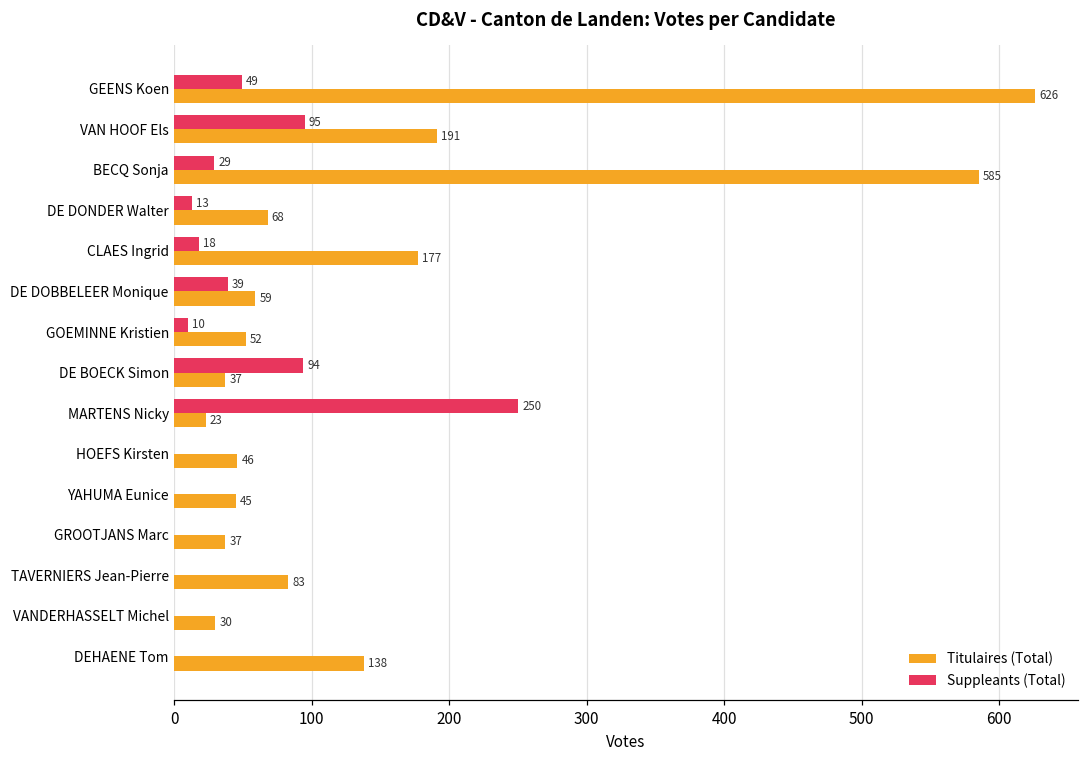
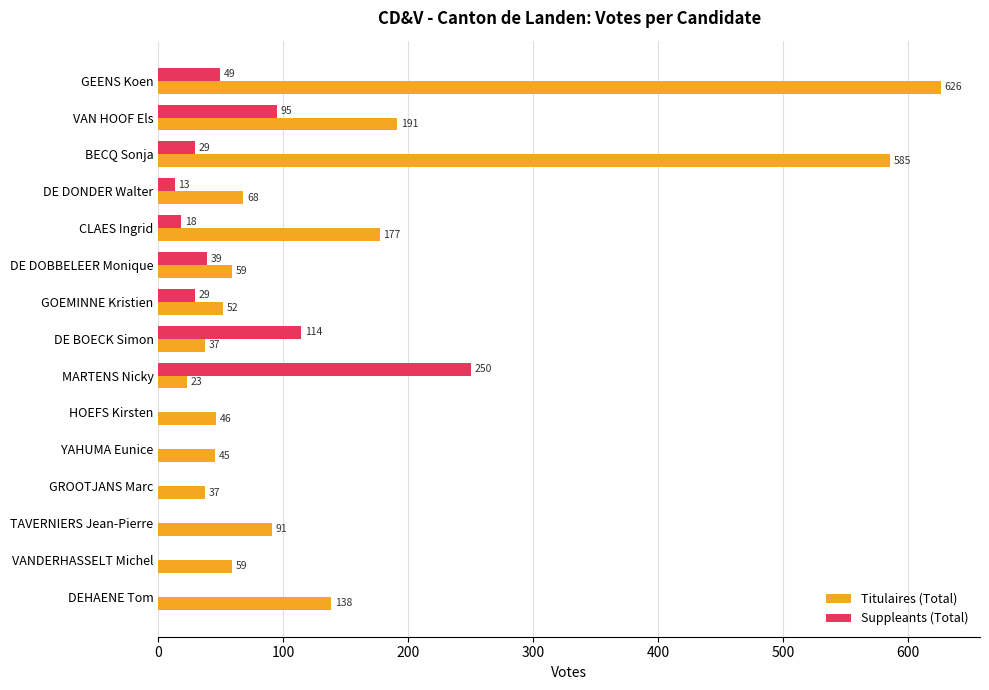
Suppleants (Total), GOEMINNE Kristien: 10 -> 29
Suppleants (Total), DE BOECK Simon: 94 -> 114
Titulaires (Total), TAVERNIERS Jean-Pierre: 83 -> 91
Titulaires (Total), VANDERHASSELT Michel: 30 -> 59
